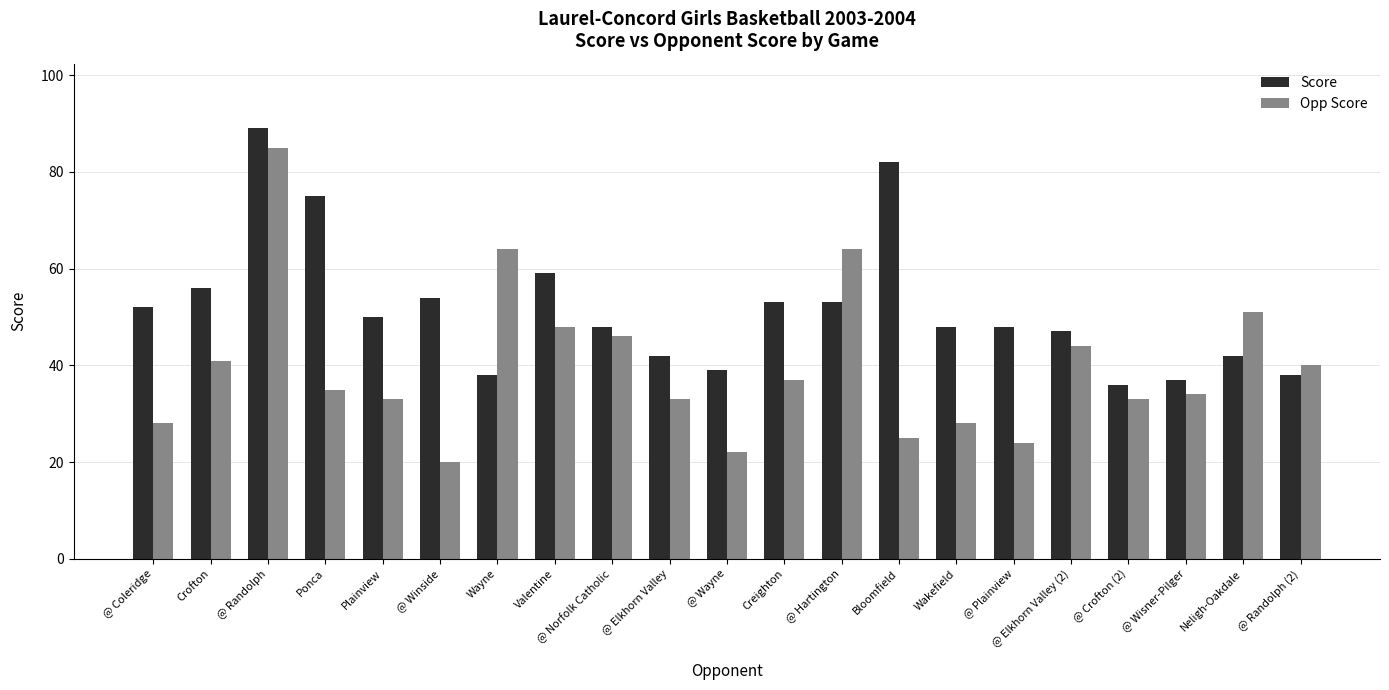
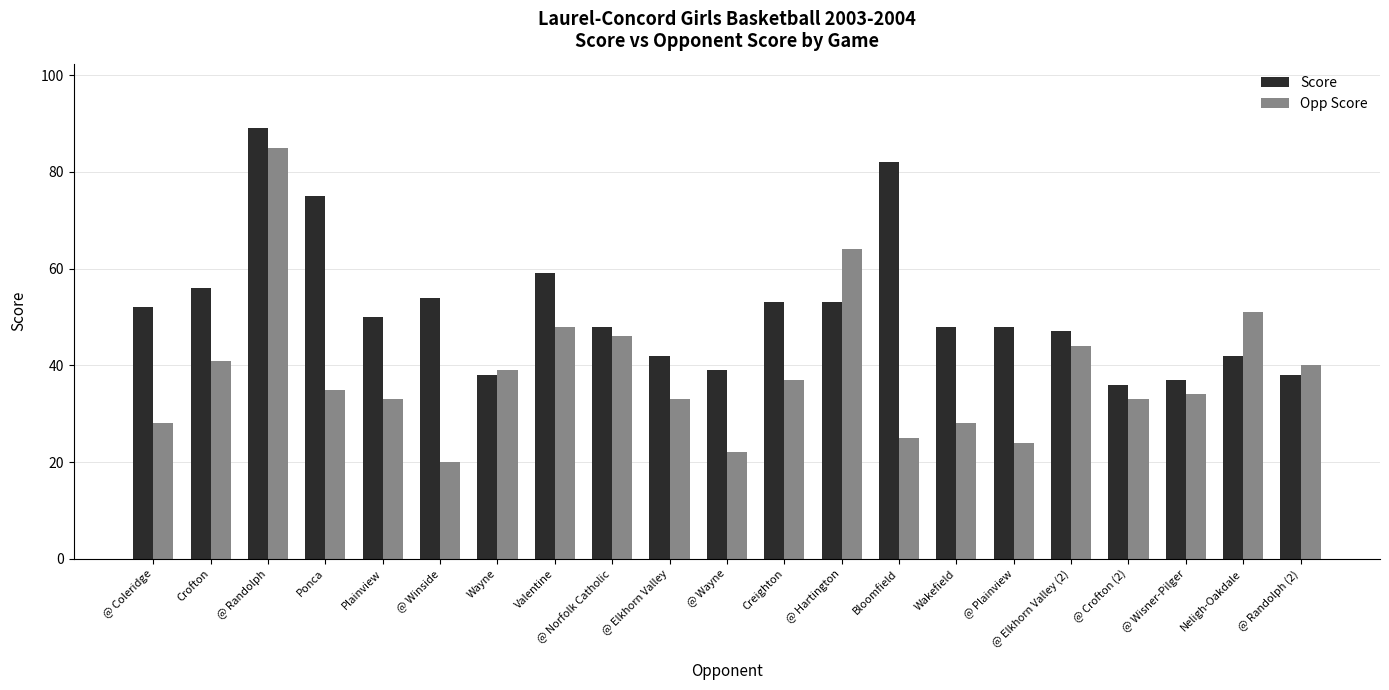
Opp Score, Wayne: 64 -> 39
